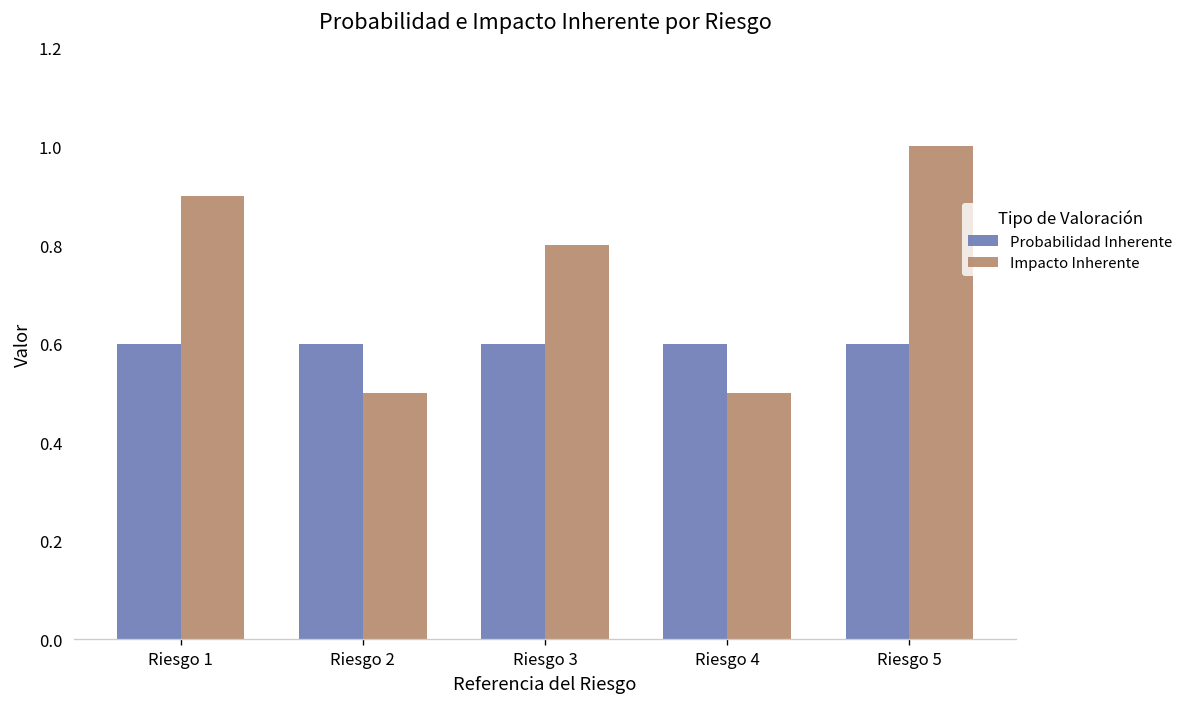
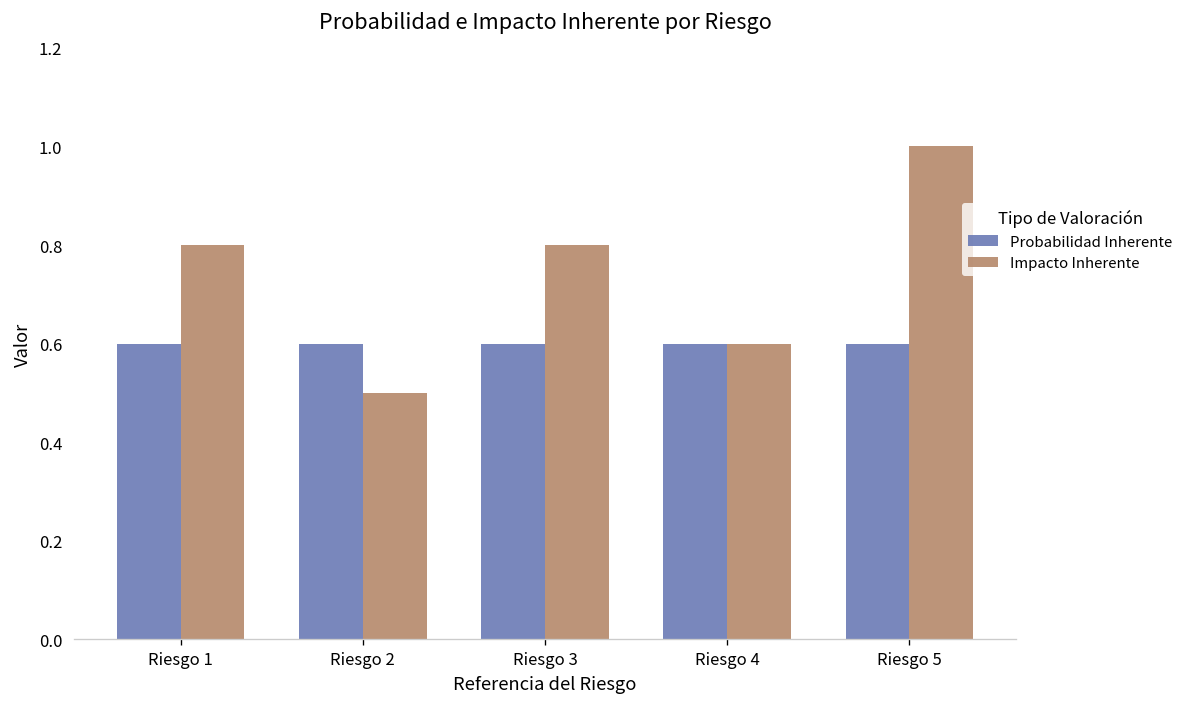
Impacto Inherente, Riesgo 1: 0.9 -> 0.8
Impacto Inherente, Riesgo 4: 0.5 -> 0.6
